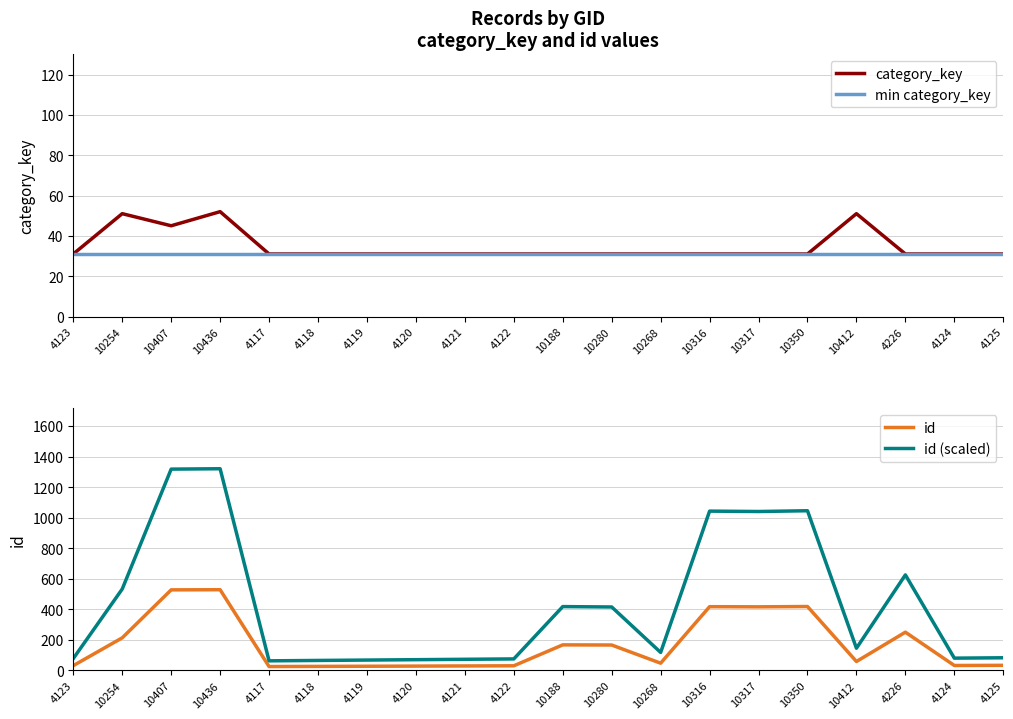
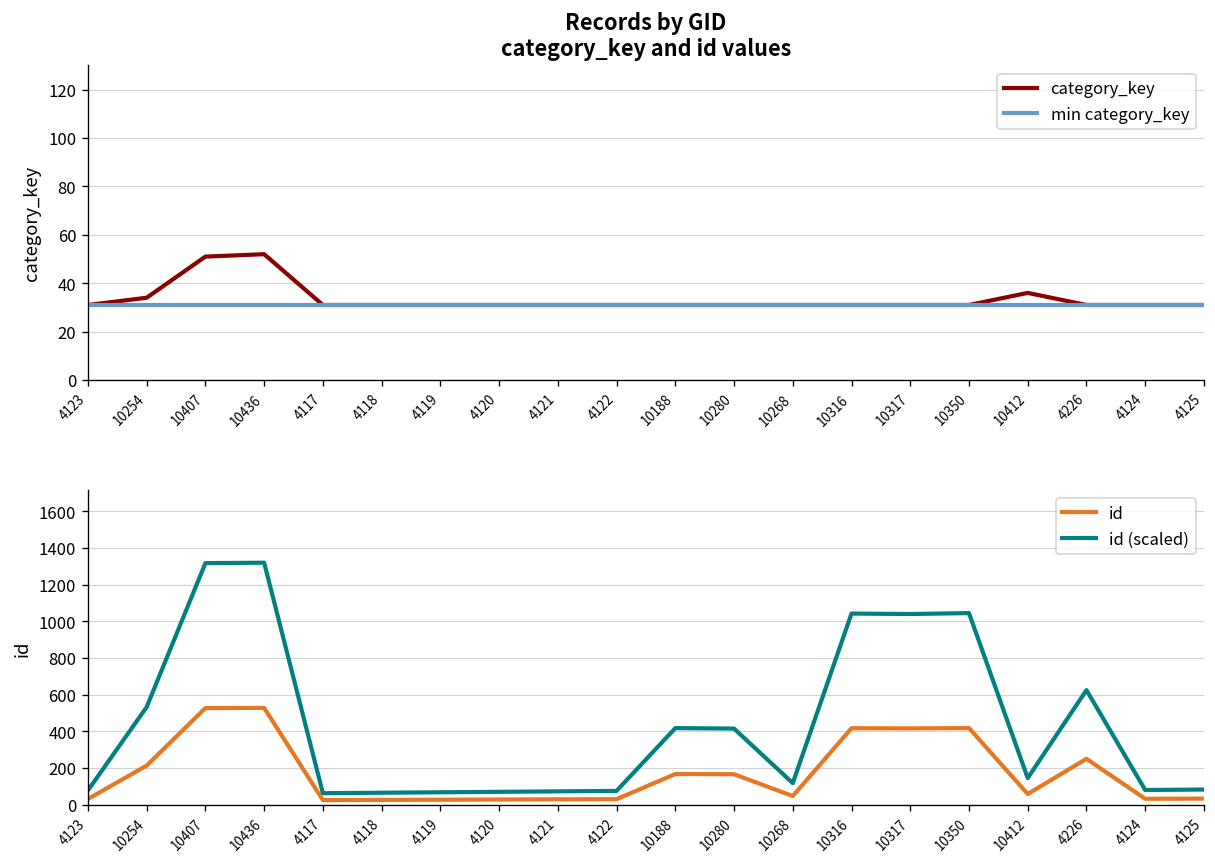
Records by GID category_key and id values, category_key, 10254: 51 -> 34
Records by GID category_key and id values, category_key, 10407: 45 -> 51
Records by GID category_key and id values, category_key, 10412: 51 -> 36
